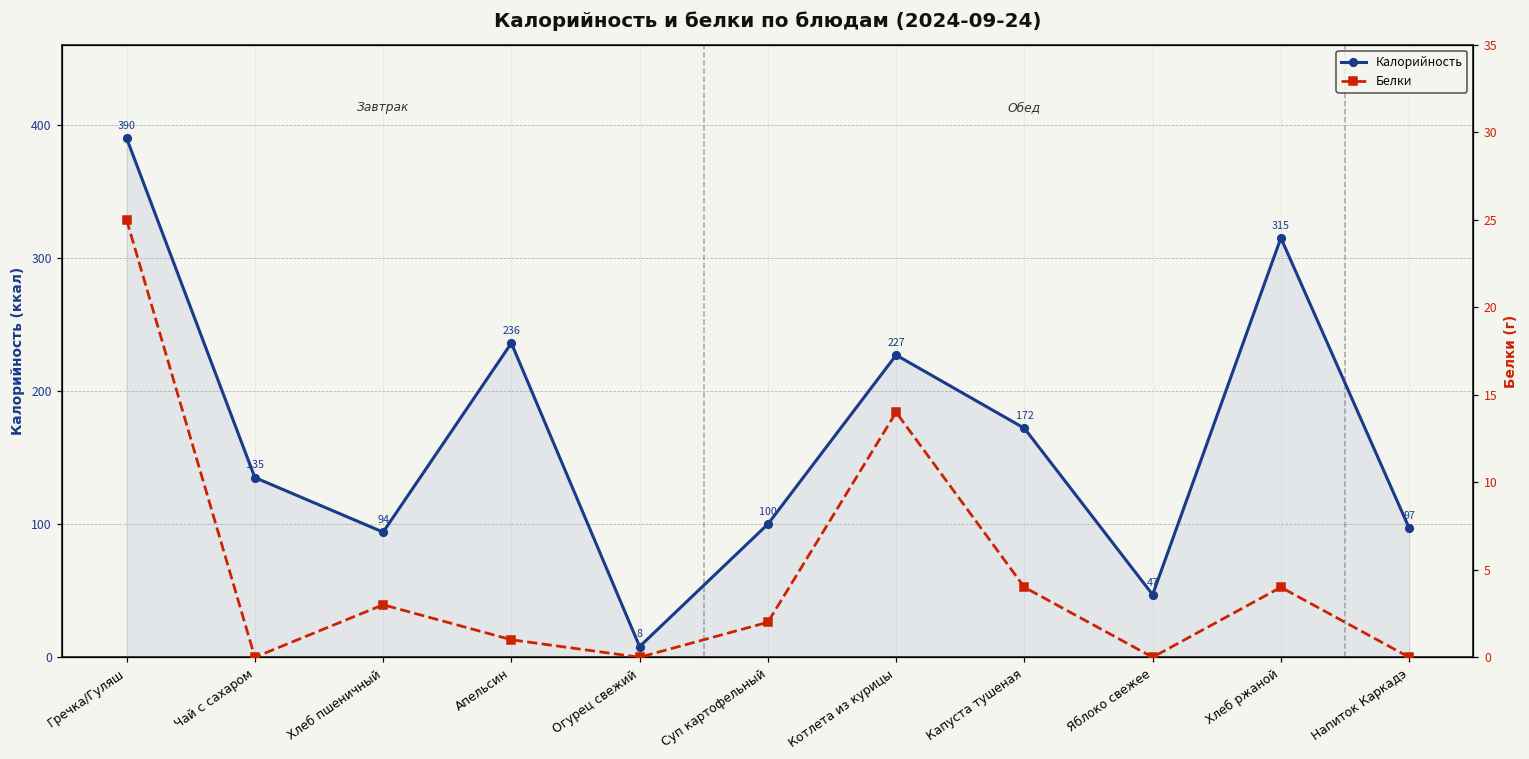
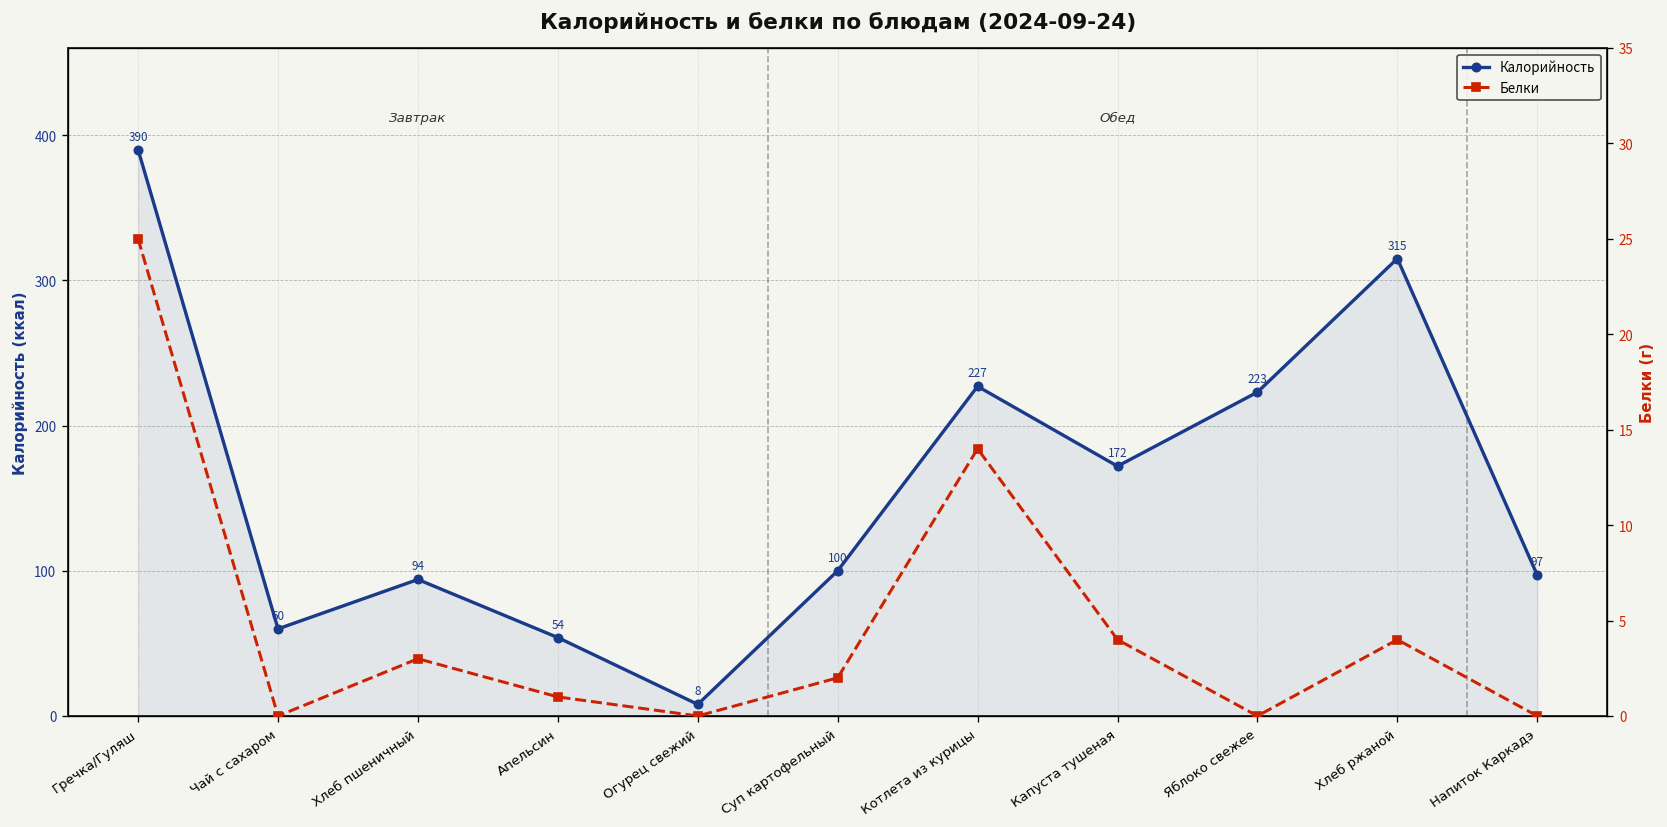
Калорийность, Чай с сахаром: 135 -> 60
Калорийность, Апельсин: 236 -> 54
Калорийность, Яблоко свежее: 47 -> 223
